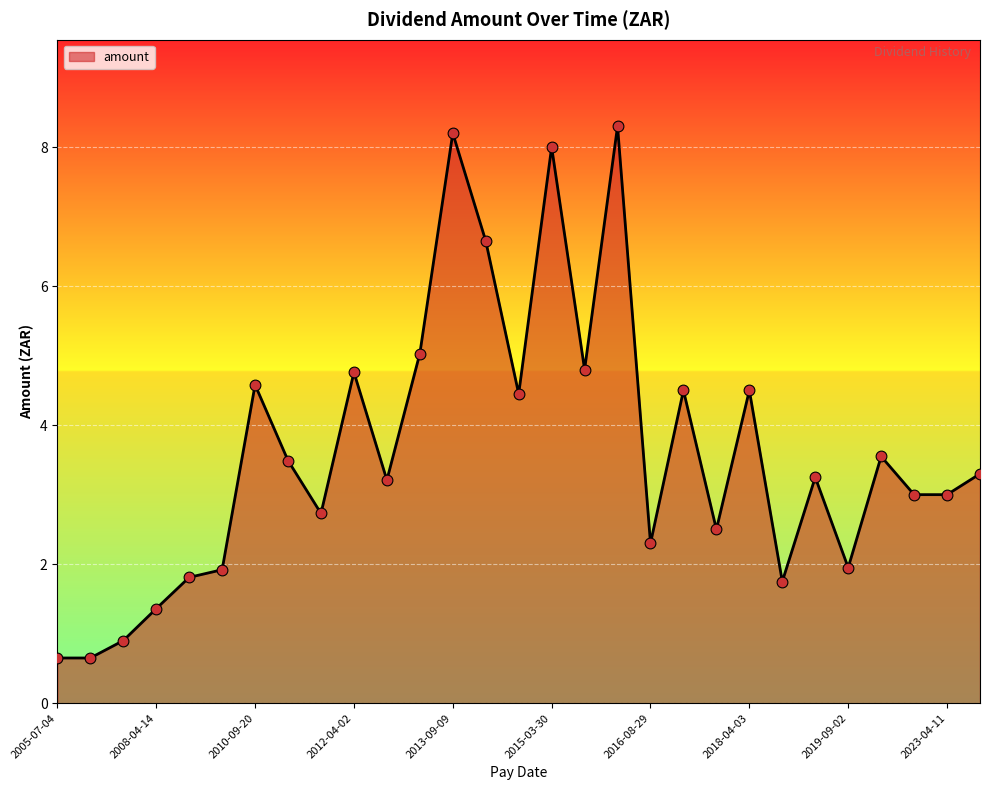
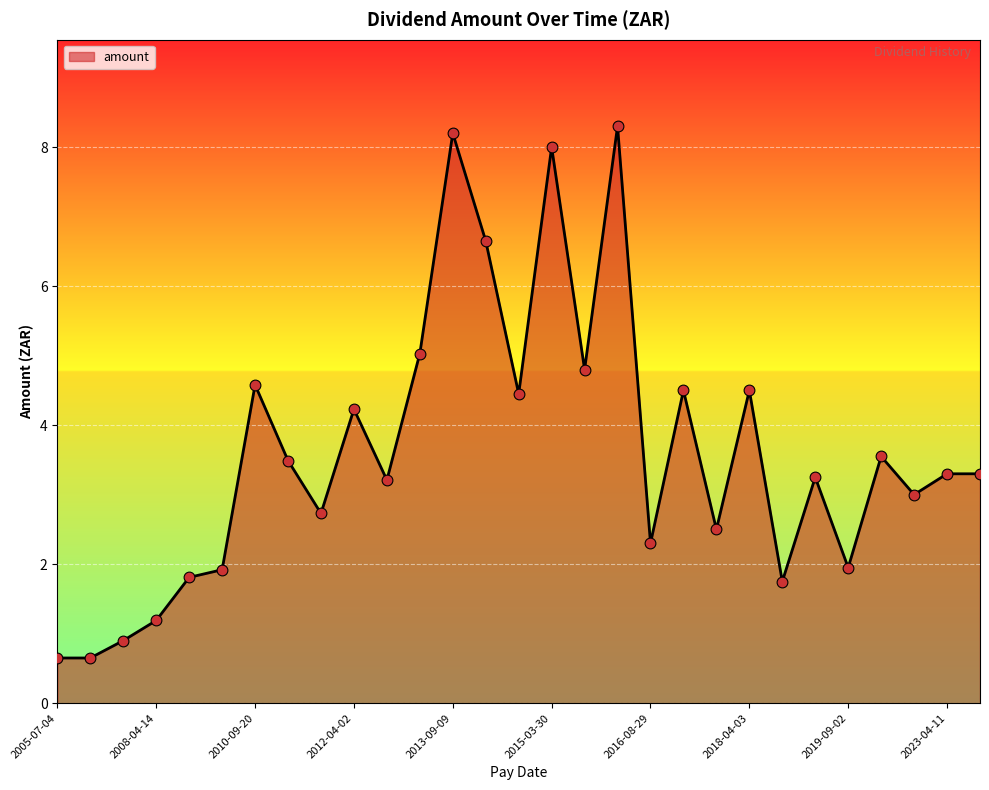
2008-04-14: 1.4 -> 1.2
2012-04-02: 4.8 -> 4.2
2023-04-11: 3.0 -> 3.3
